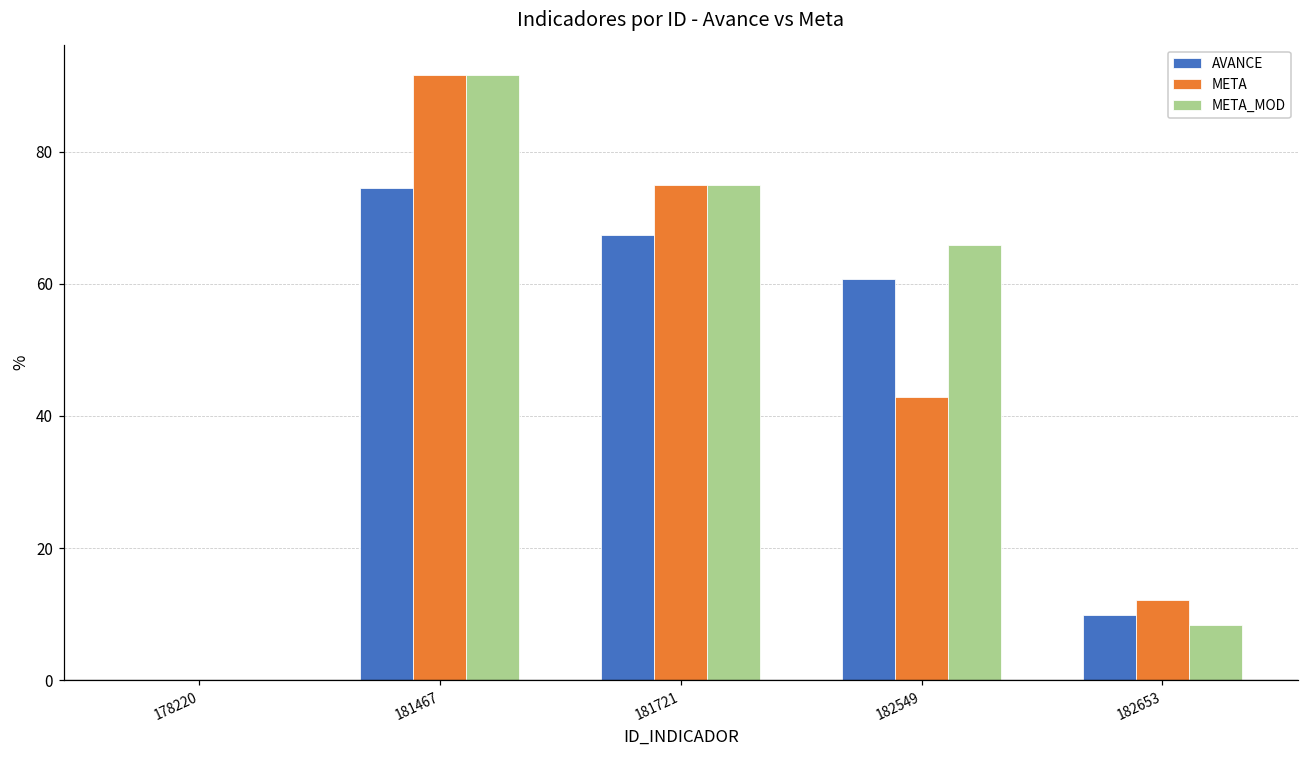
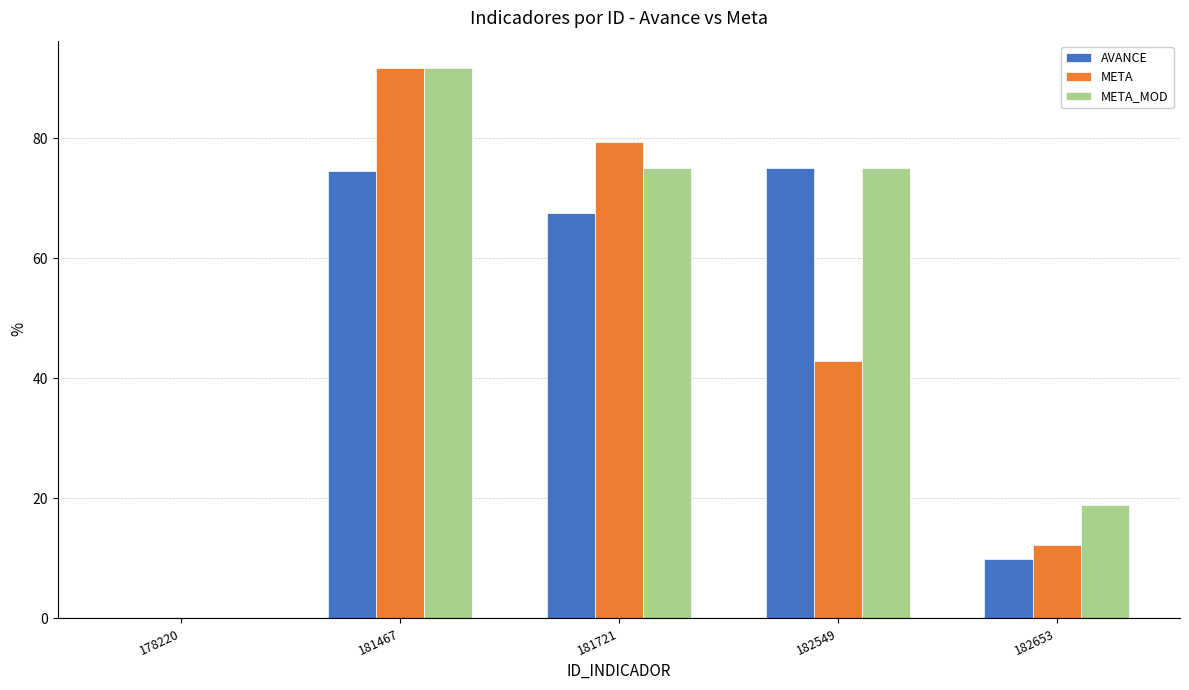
META, 181721: 75 -> 79
AVANCE, 182549: 61 -> 75
META_MOD, 182549: 66 -> 75
META_MOD, 182653: 8 -> 19
